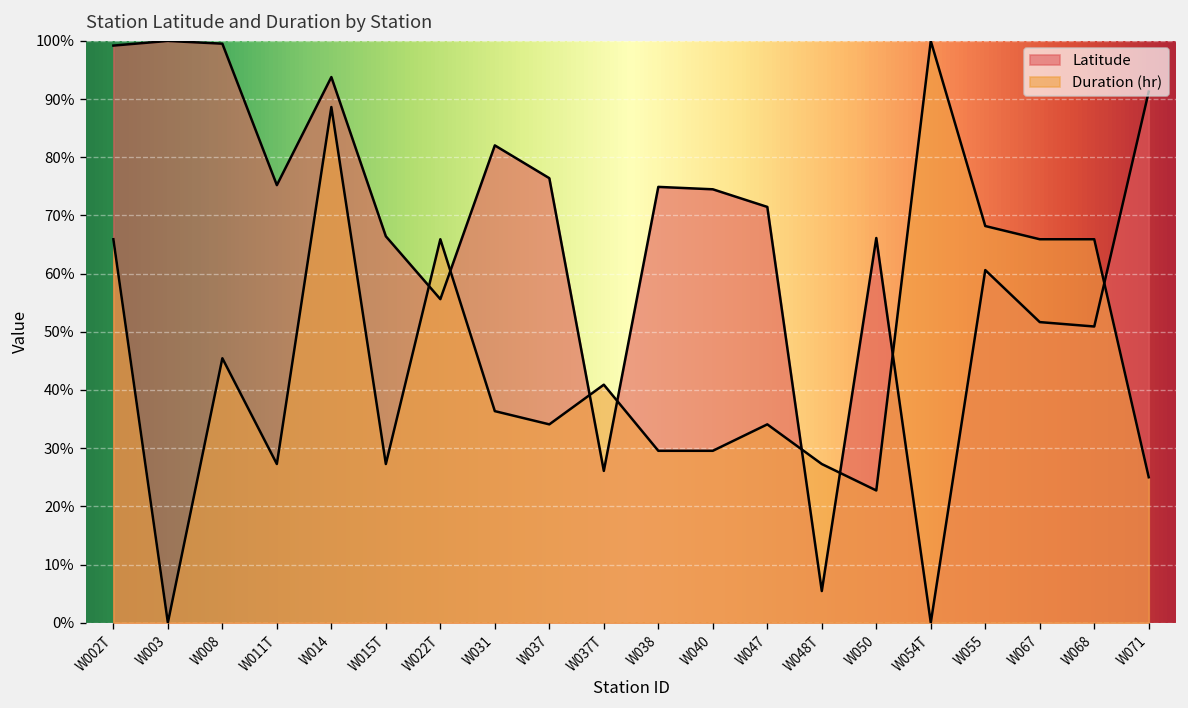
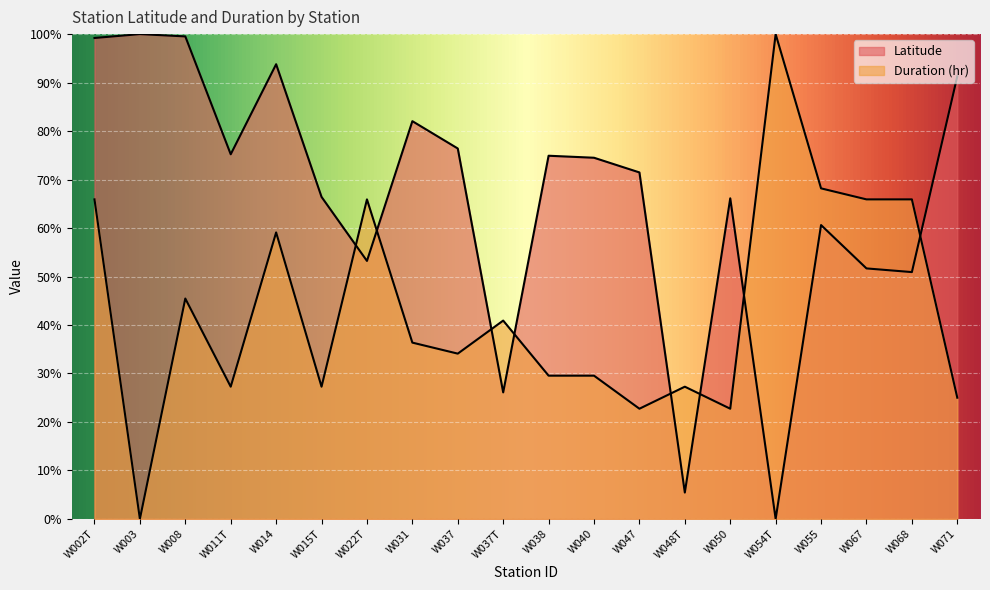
Duration (hr), W014: 89% -> 59%
Latitude, W022T: 56% -> 53%
Duration (hr), W047: 34% -> 23%
